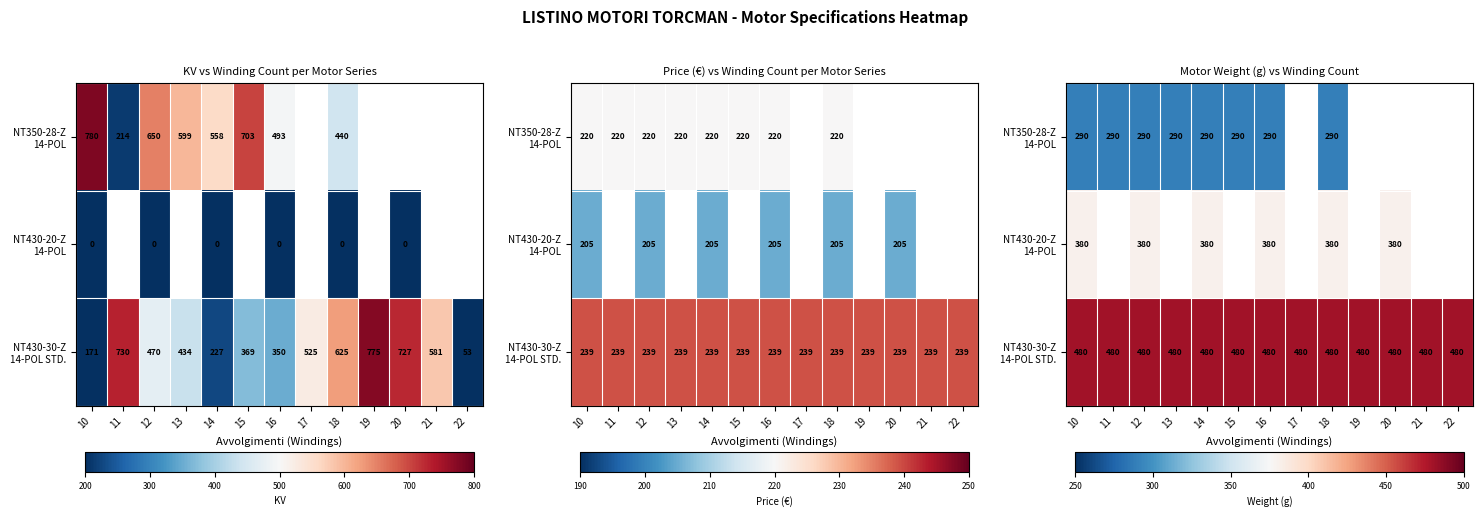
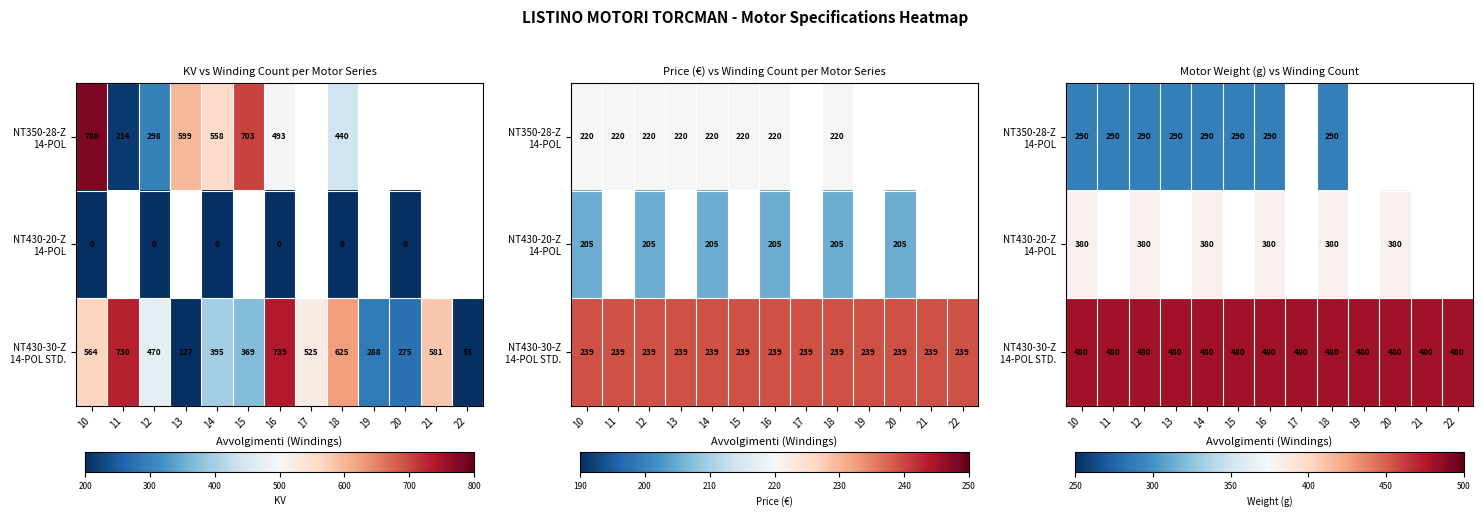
KV vs Winding Count per Motor Series, NT350-28-Z 14-POL, 12: 650 -> 298
KV vs Winding Count per Motor Series, NT430-30-Z 14-POL STD., 10: 171 -> 564
KV vs Winding Count per Motor Series, NT430-30-Z 14-POL STD., 13: 434 -> 127
KV vs Winding Count per Motor Series, NT430-30-Z 14-POL STD., 14: 227 -> 395
KV vs Winding Count per Motor Series, NT430-30-Z 14-POL STD., 16: 350 -> 739
KV vs Winding Count per Motor Series, NT430-30-Z 14-POL STD., 19: 775 -> 288
KV vs Winding Count per Motor Series, NT430-30-Z 14-POL STD., 20: 727 -> 275
